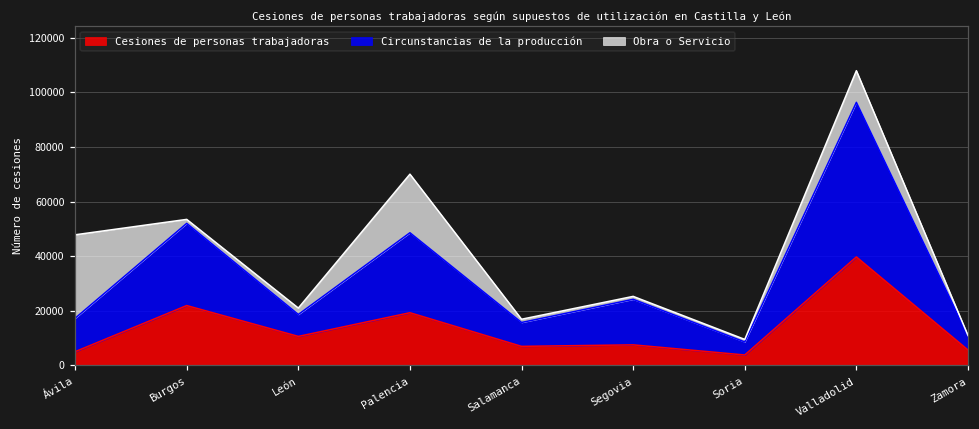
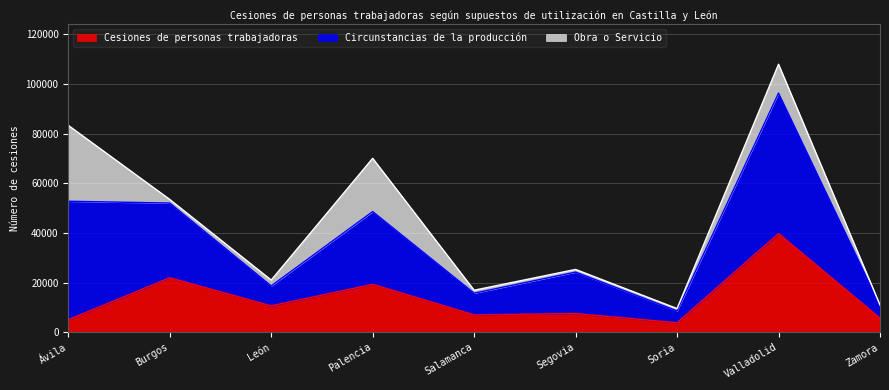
Circunstancias de la producción, Ávila: 12000 -> 48000
